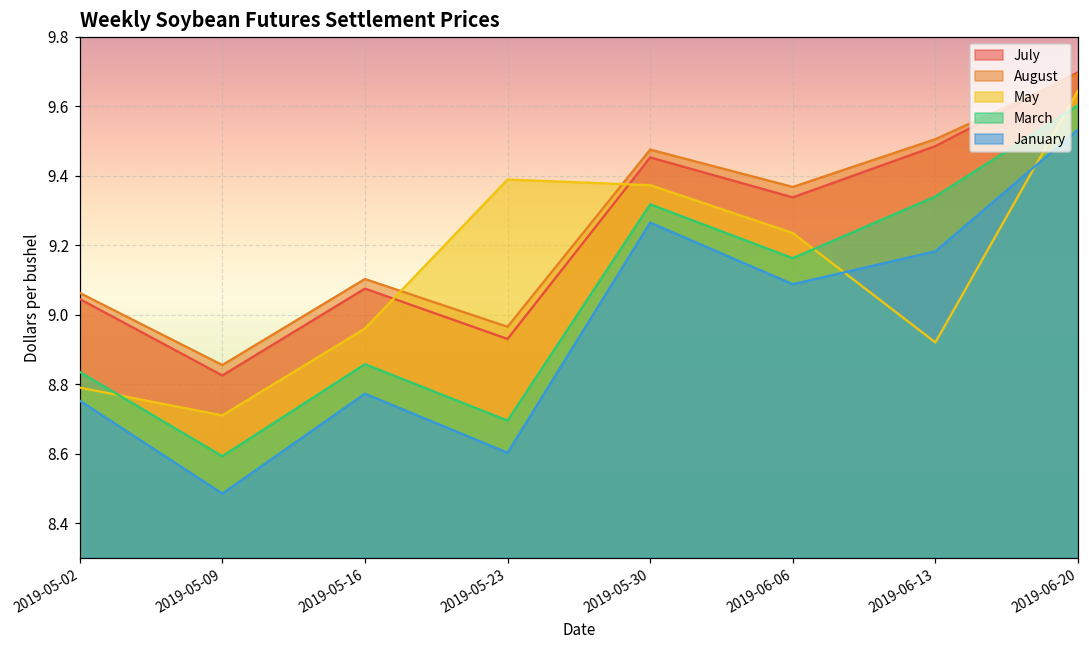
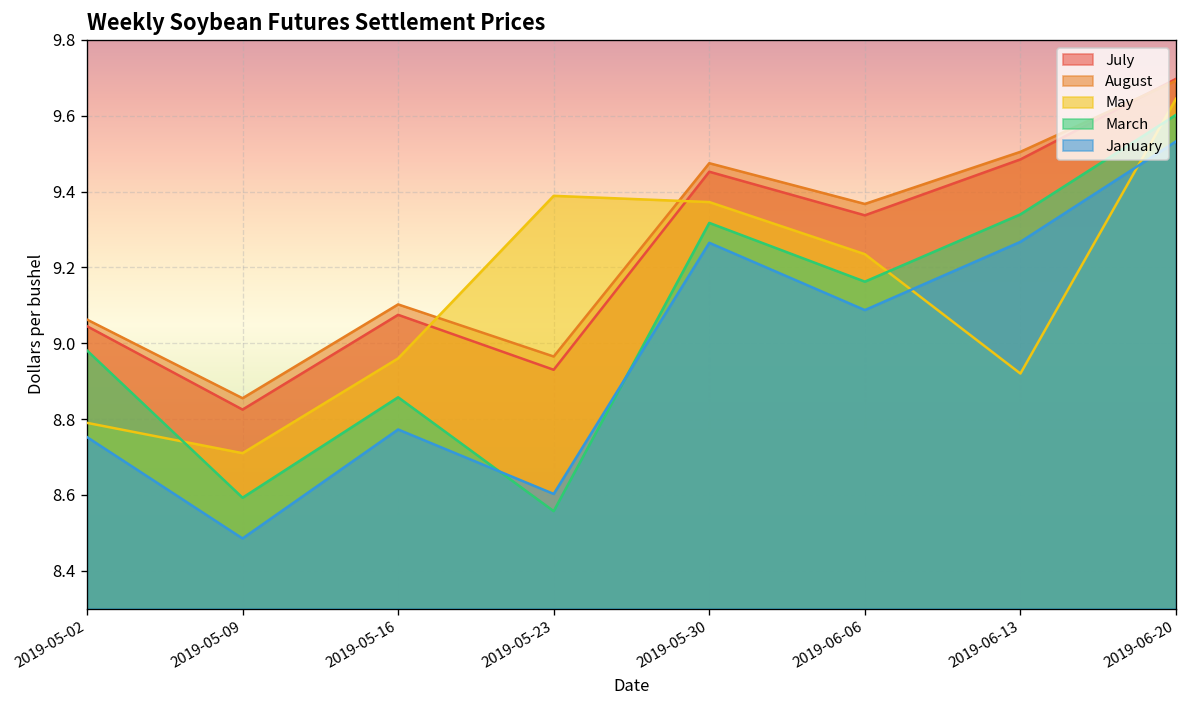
March, 2019-05-02: 8.84 -> 8.98
March, 2019-05-23: 8.70 -> 8.56
January, 2019-06-13: 9.18 -> 9.27
